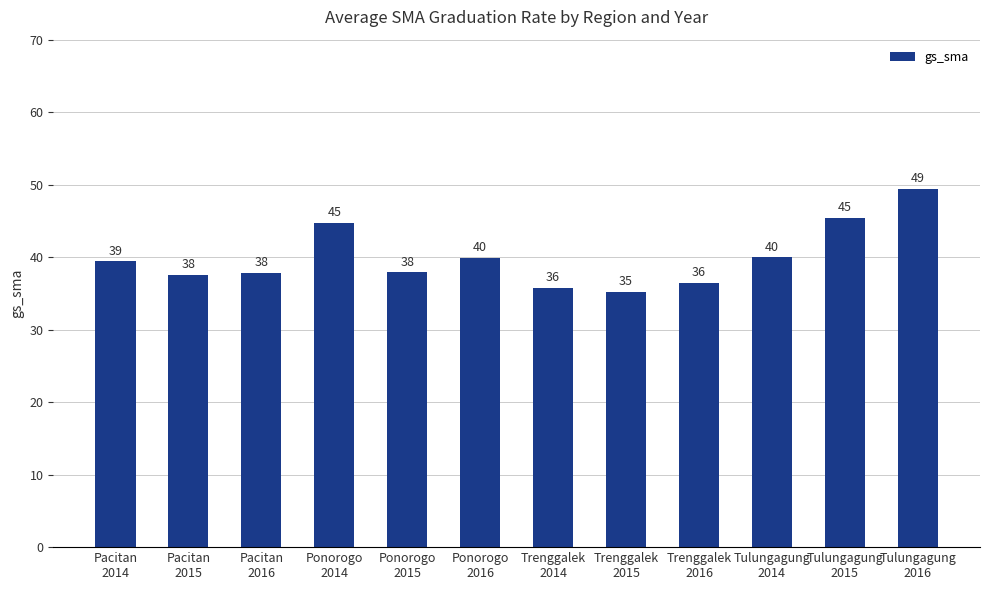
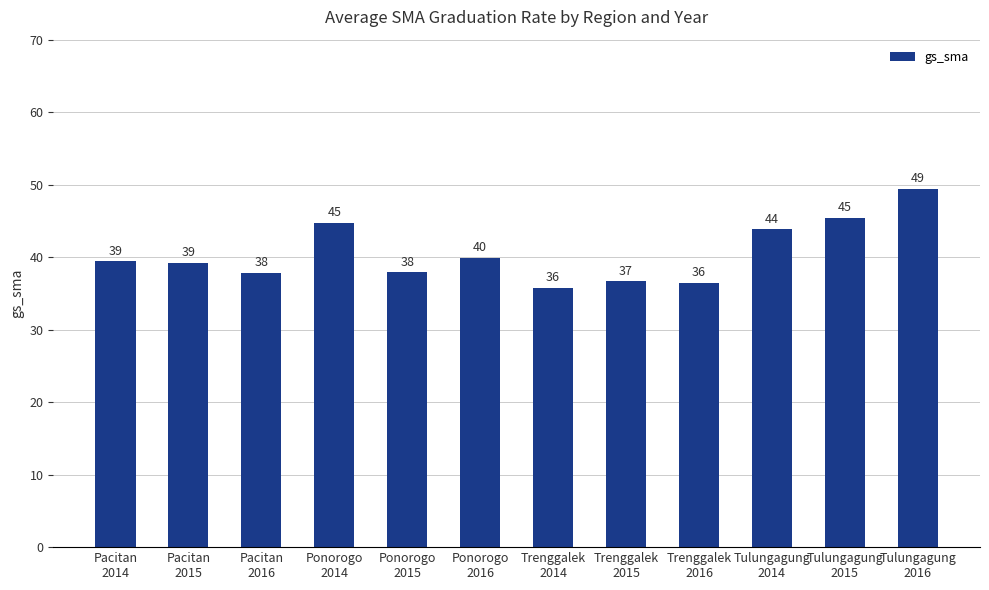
Pacitan 2015: 38 -> 39
Trenggalek 2015: 35 -> 37
Tulungagung 2014: 40 -> 44
